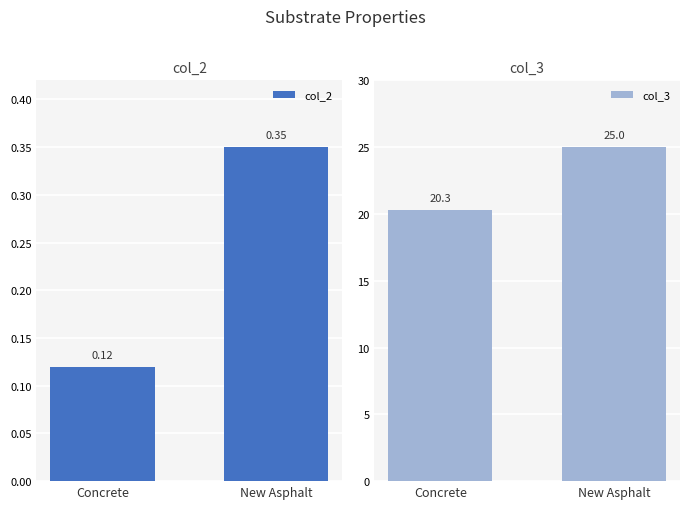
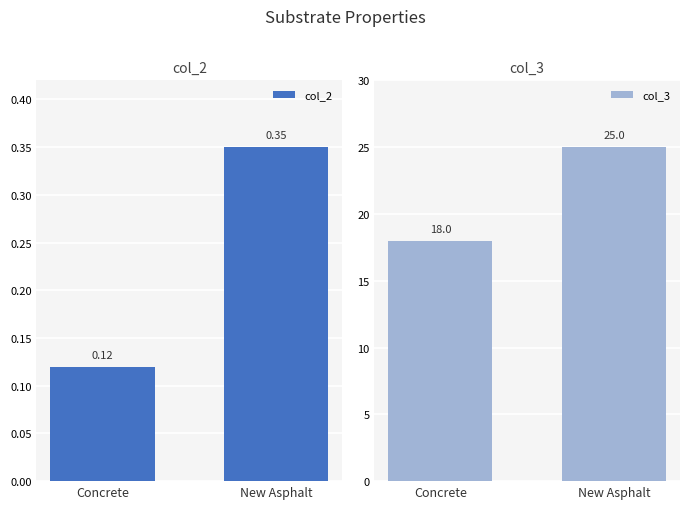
col_3, Concrete: 20.3 -> 18.0
